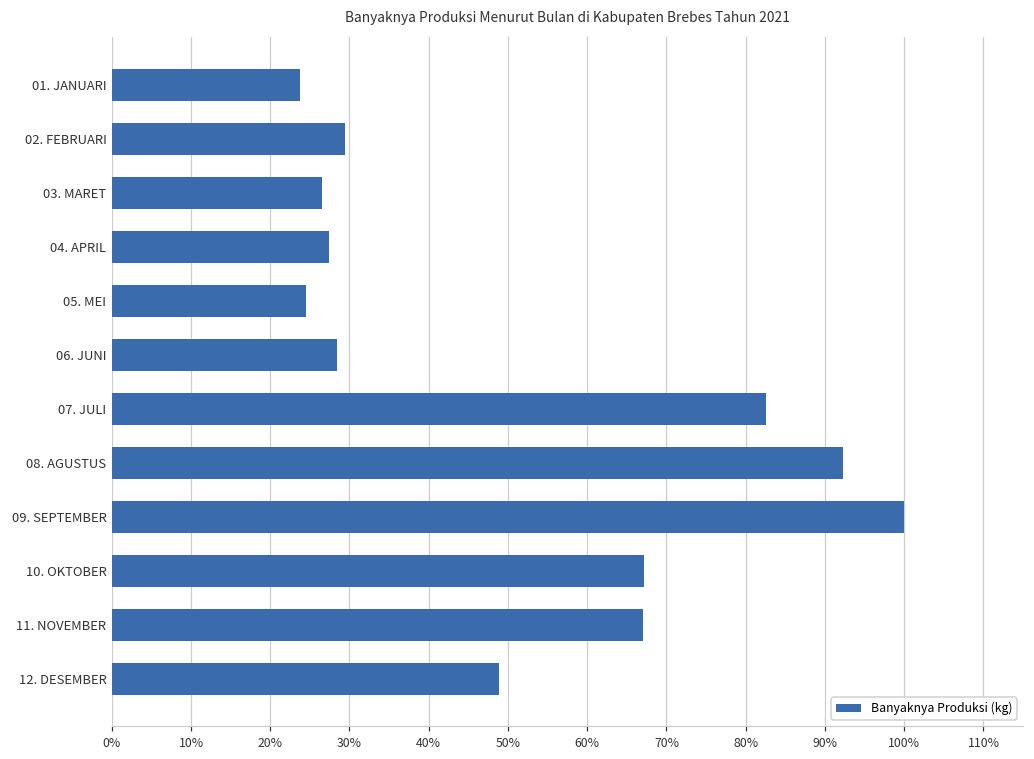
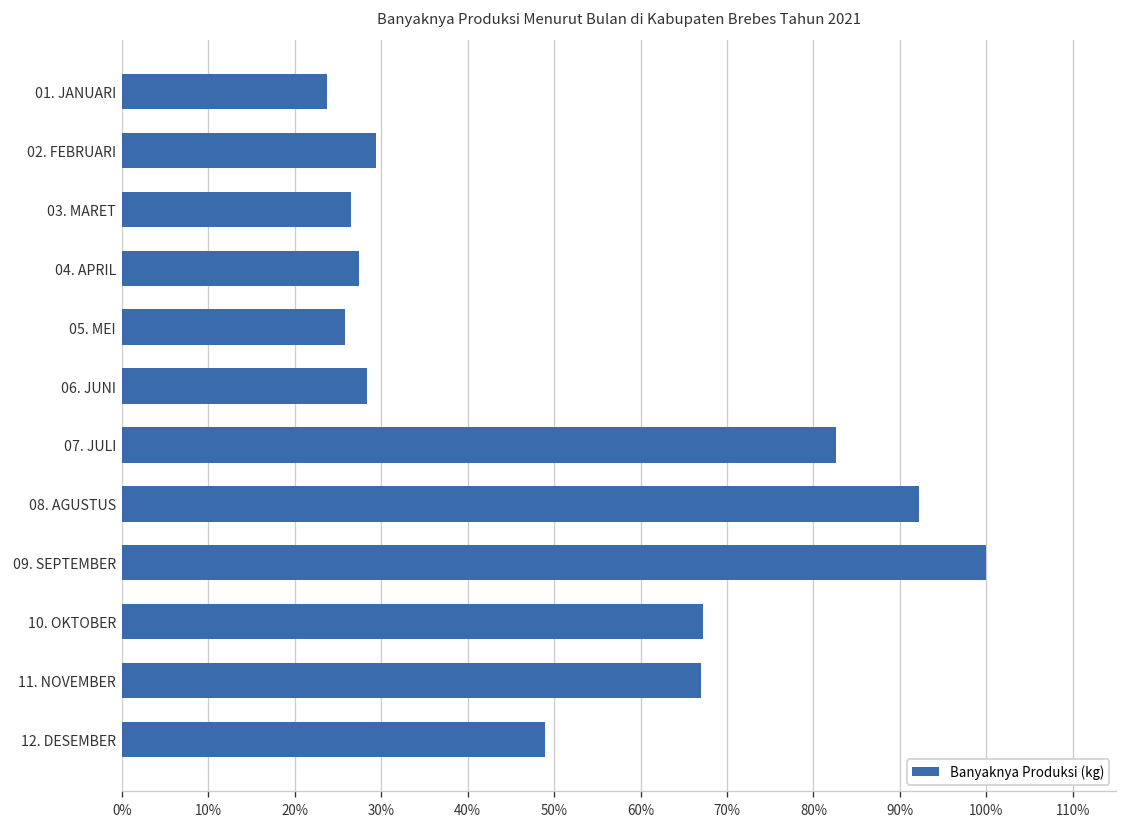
05. MEI: 25% -> 26%
